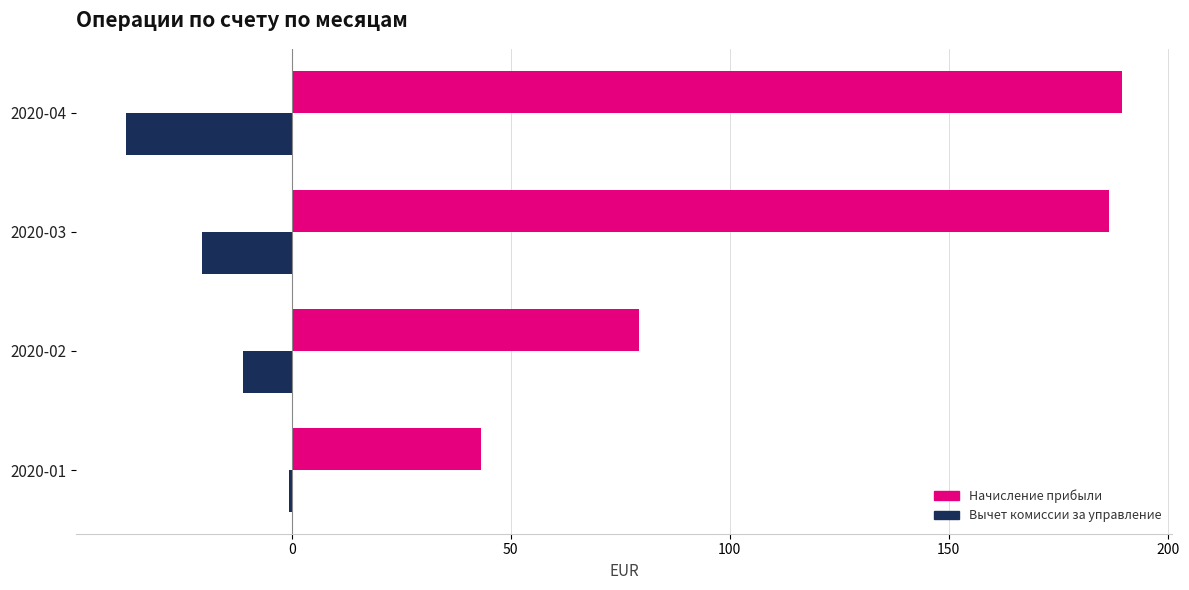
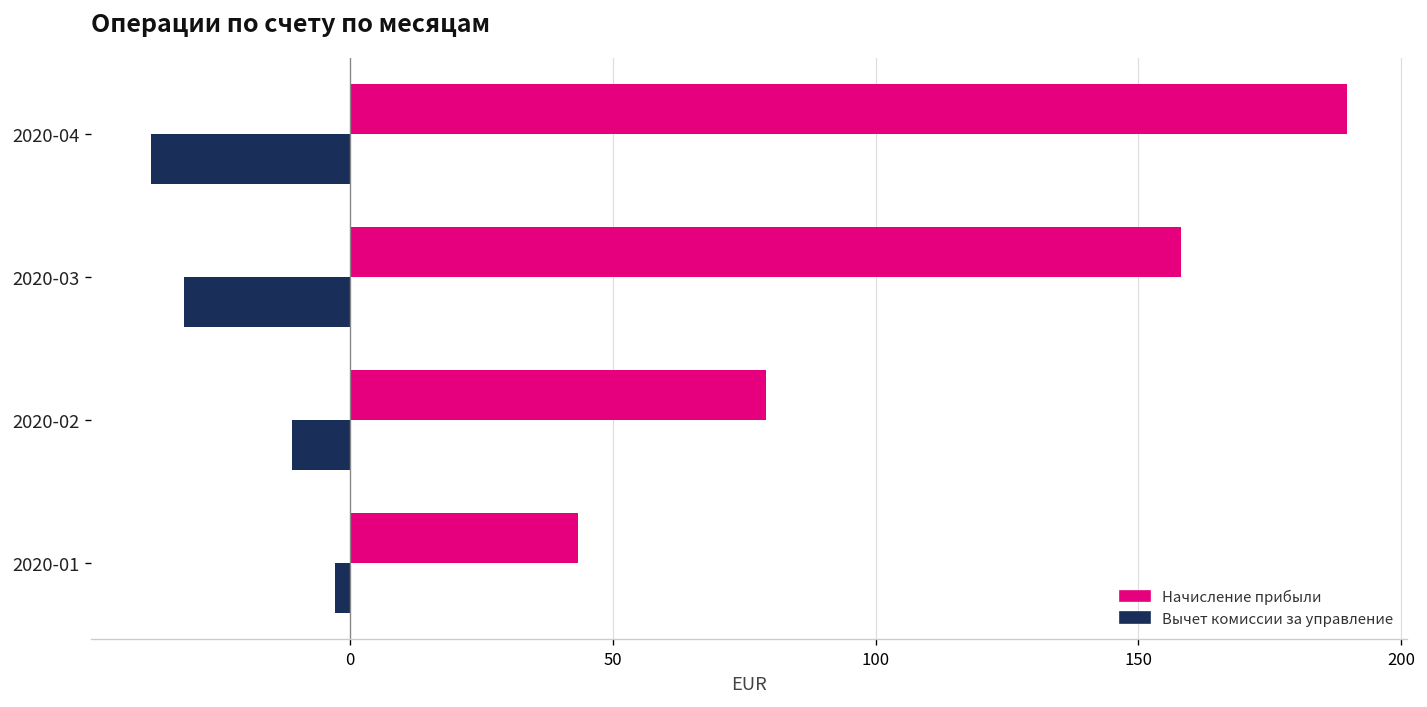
Начисление прибыли, 2020-03: 187 -> 158
Вычет комиссии за управление, 2020-03: -21 -> -32
Вычет комиссии за управление, 2020-01: -1 -> -3
